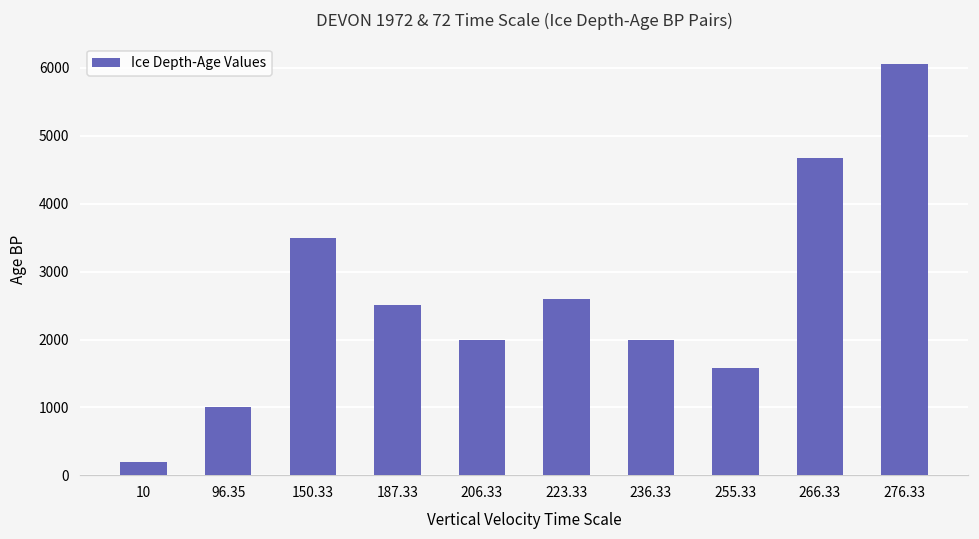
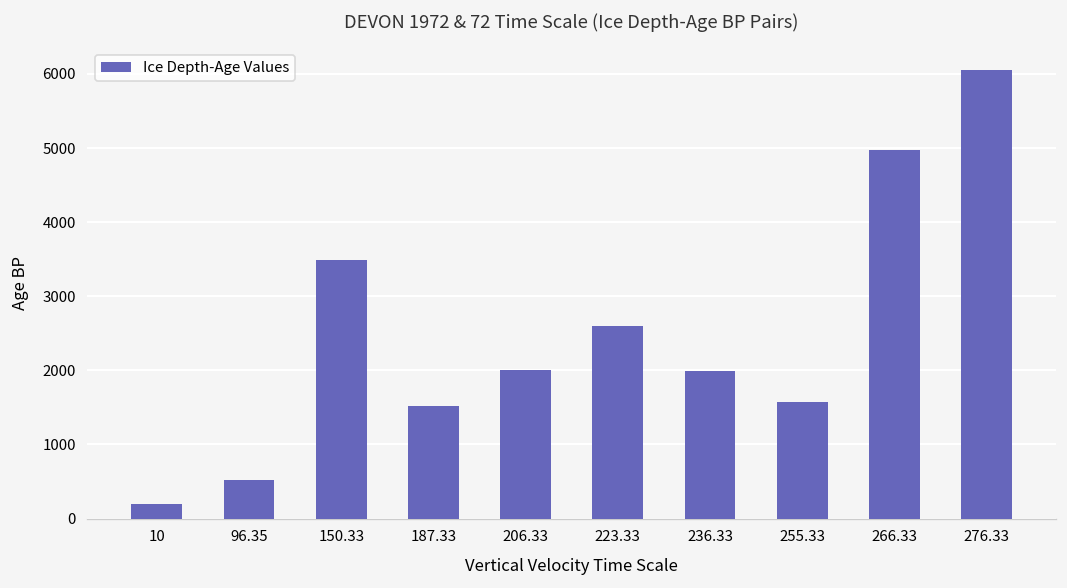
96.35: 1000 -> 500
187.33: 2500 -> 1500
266.33: 4700 -> 5000
